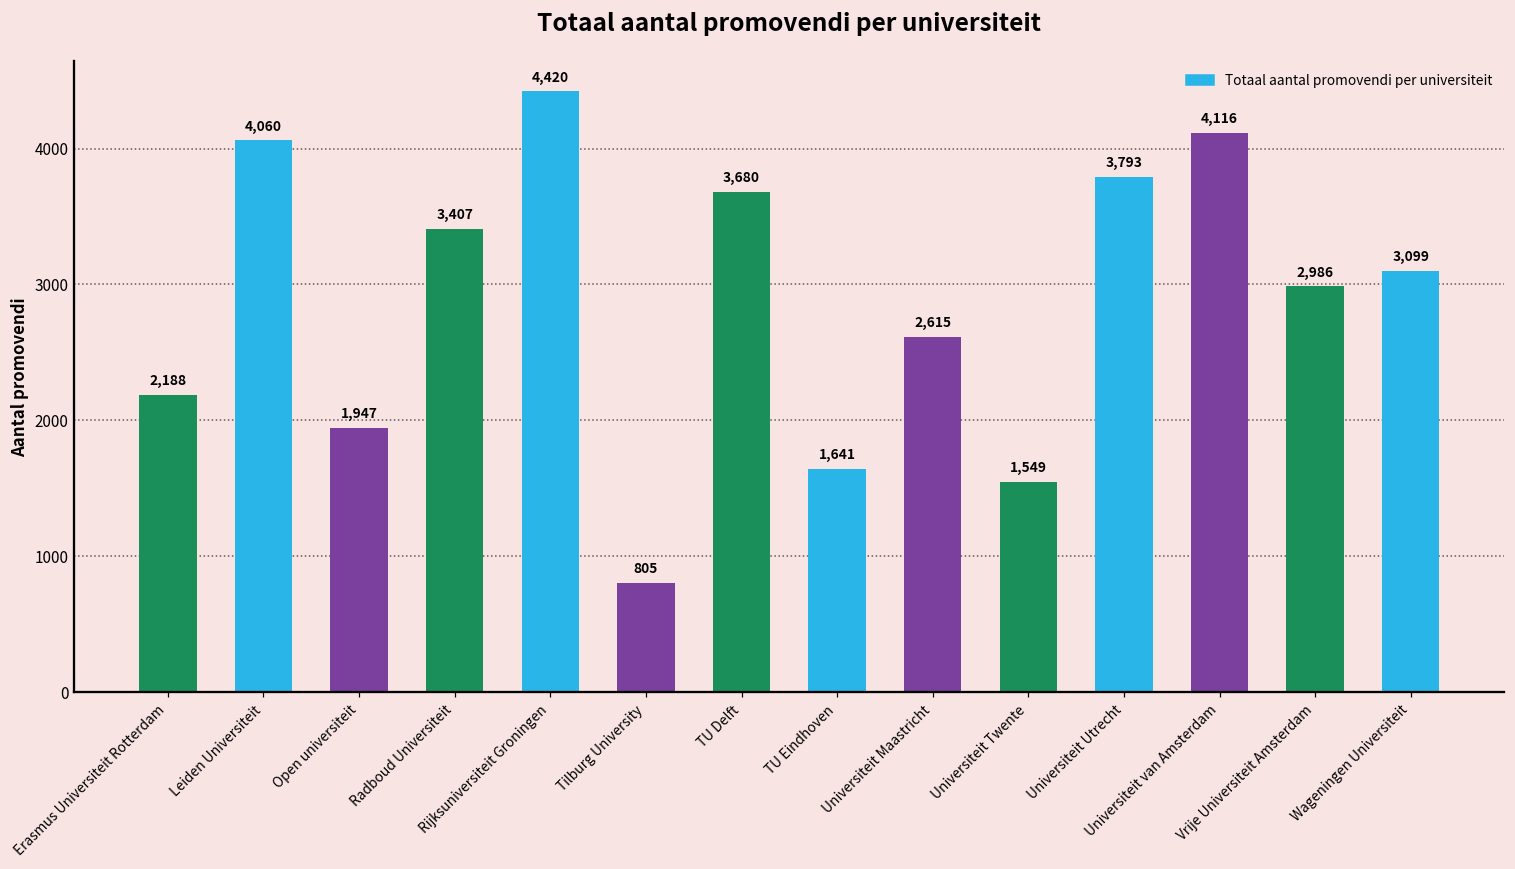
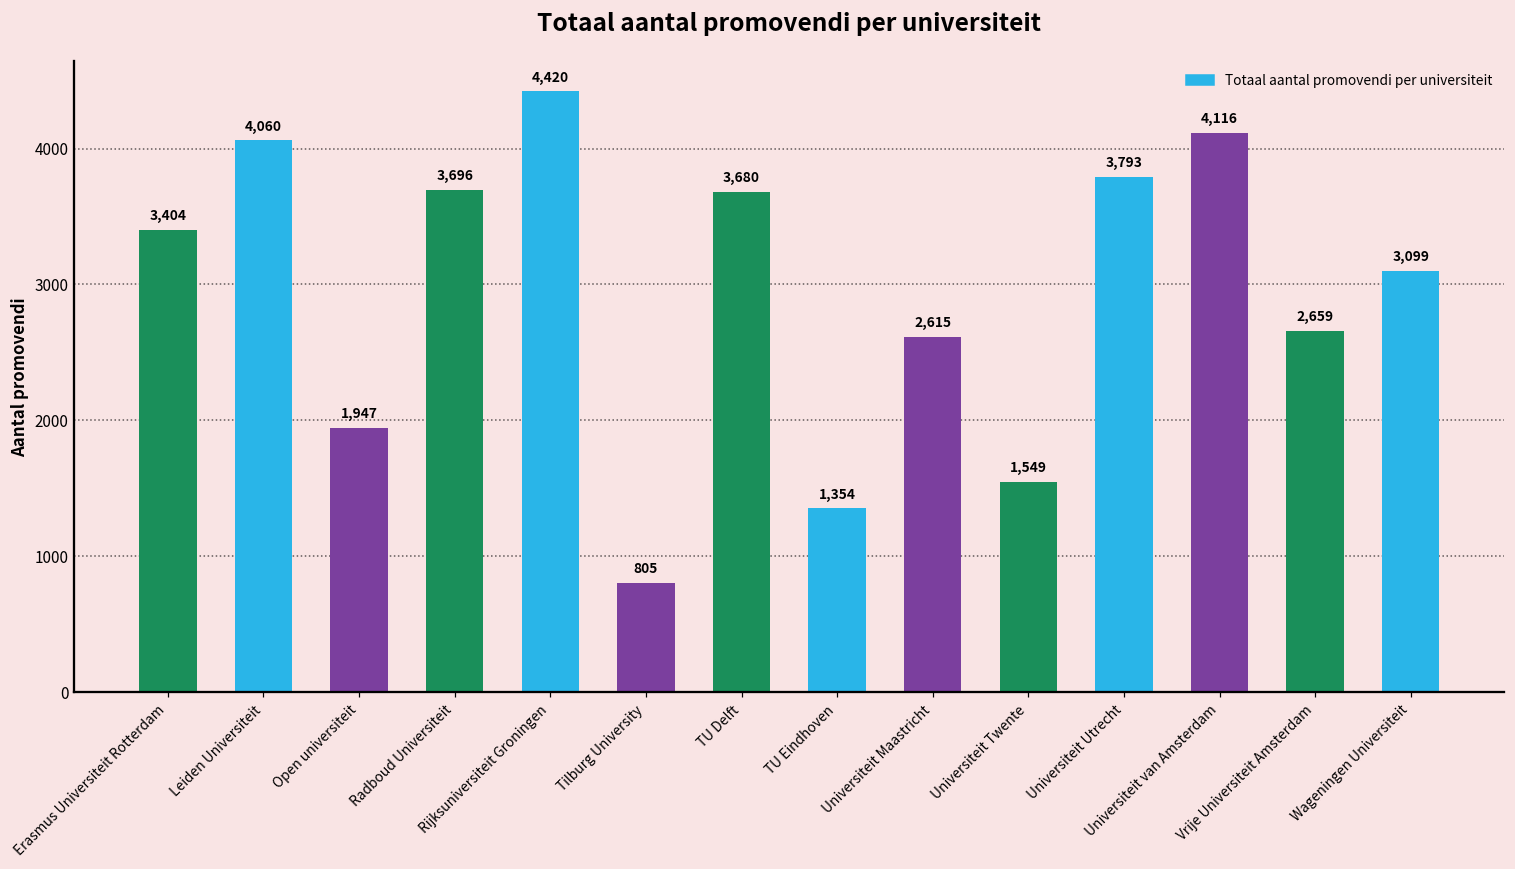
Erasmus Universiteit Rotterdam: 2,188 -> 3,404
Radboud Universiteit: 3,407 -> 3,696
TU Eindhoven: 1,641 -> 1,354
Vrije Universiteit Amsterdam: 2,986 -> 2,659
